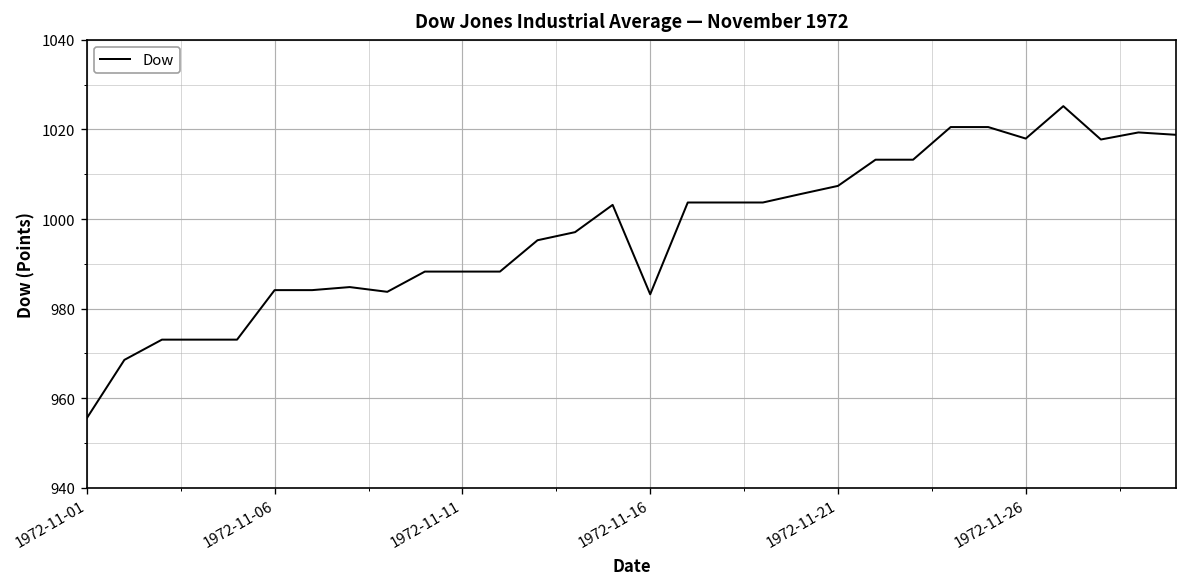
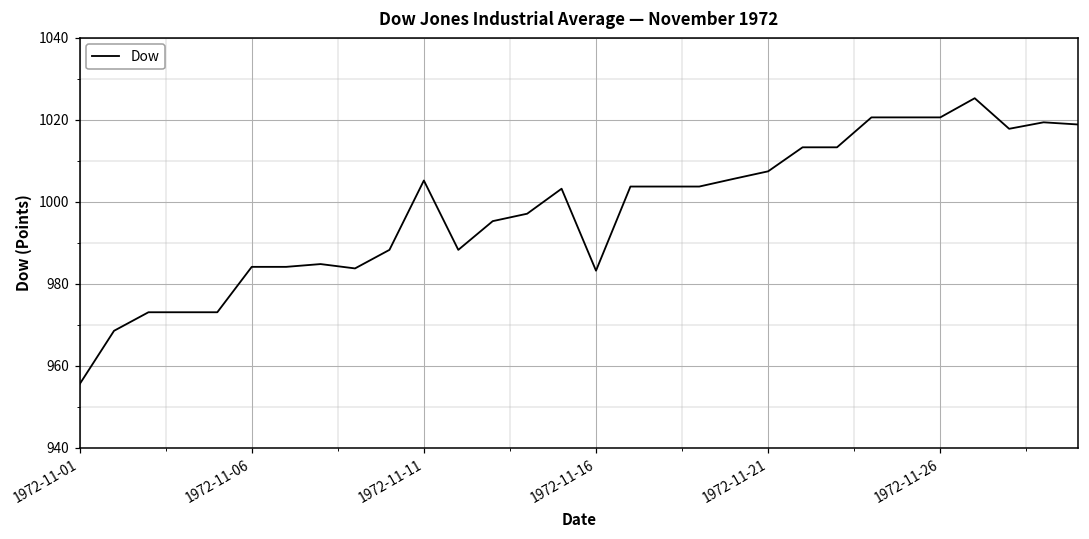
1972-11-11: 988 -> 1005
1972-11-26: 1018 -> 1021
